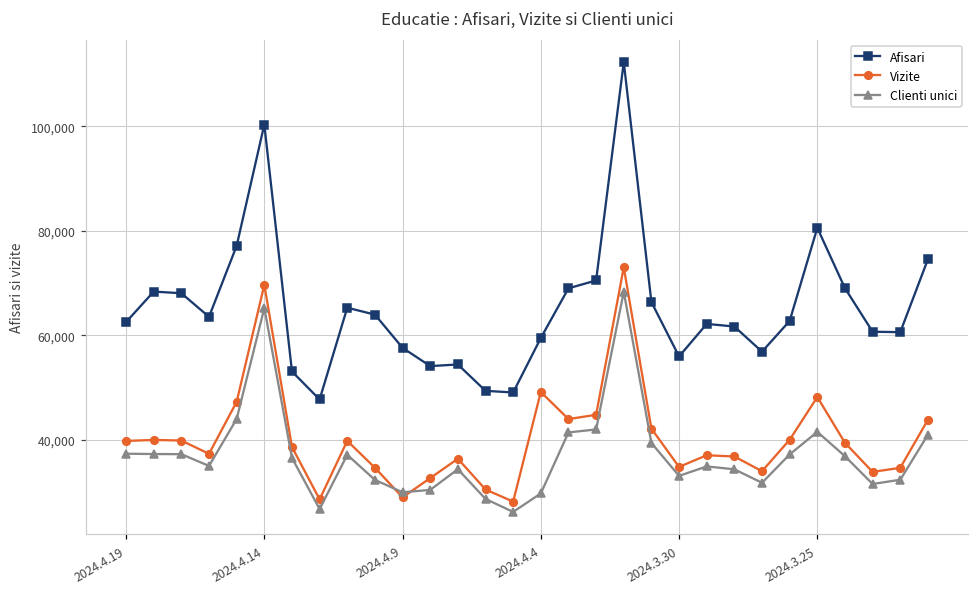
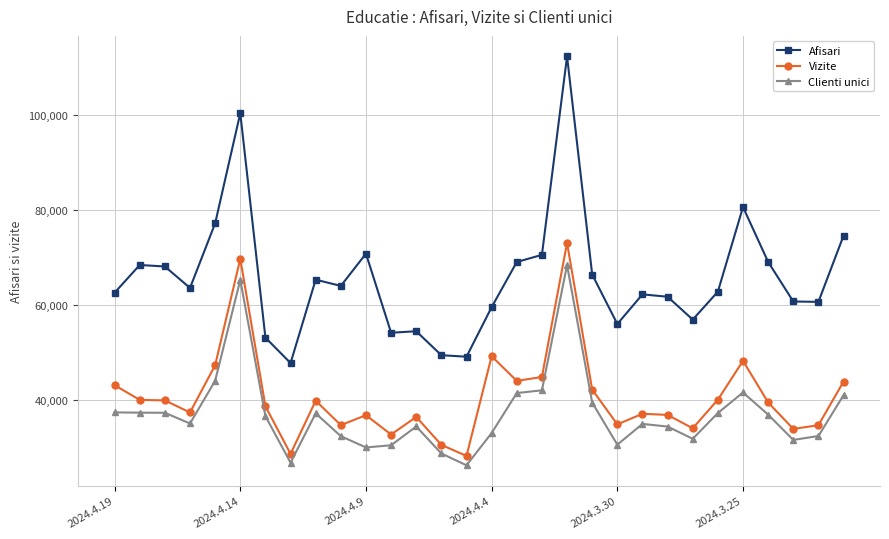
Vizite, 2024.4.19: 40,000 -> 43,000
Afisari, 2024.4.9: 58,000 -> 71,000
Vizite, 2024.4.9: 29,000 -> 37,000
Clienti unici, 2024.4.4: 30,000 -> 33,000
Clienti unici, 2024.3.30: 33,000 -> 31,000
